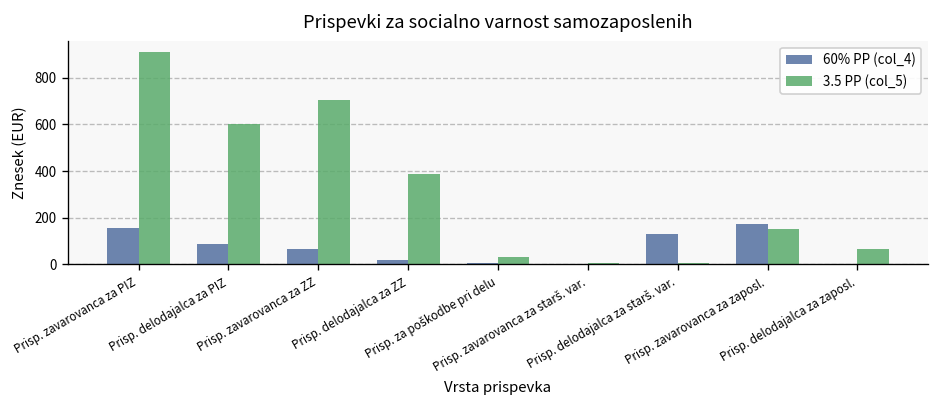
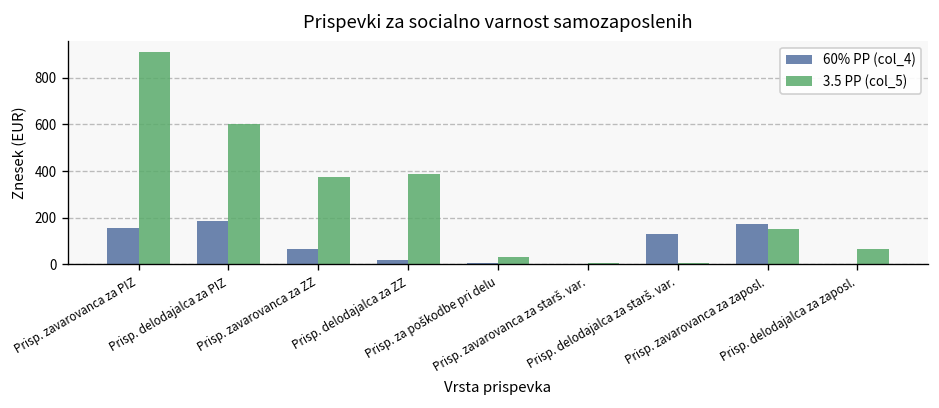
60% PP (col_4), Prisp. delodajalca za PIZ: 90 -> 190
3.5 PP (col_5), Prisp. zavarovanca za ZZ: 700 -> 370
